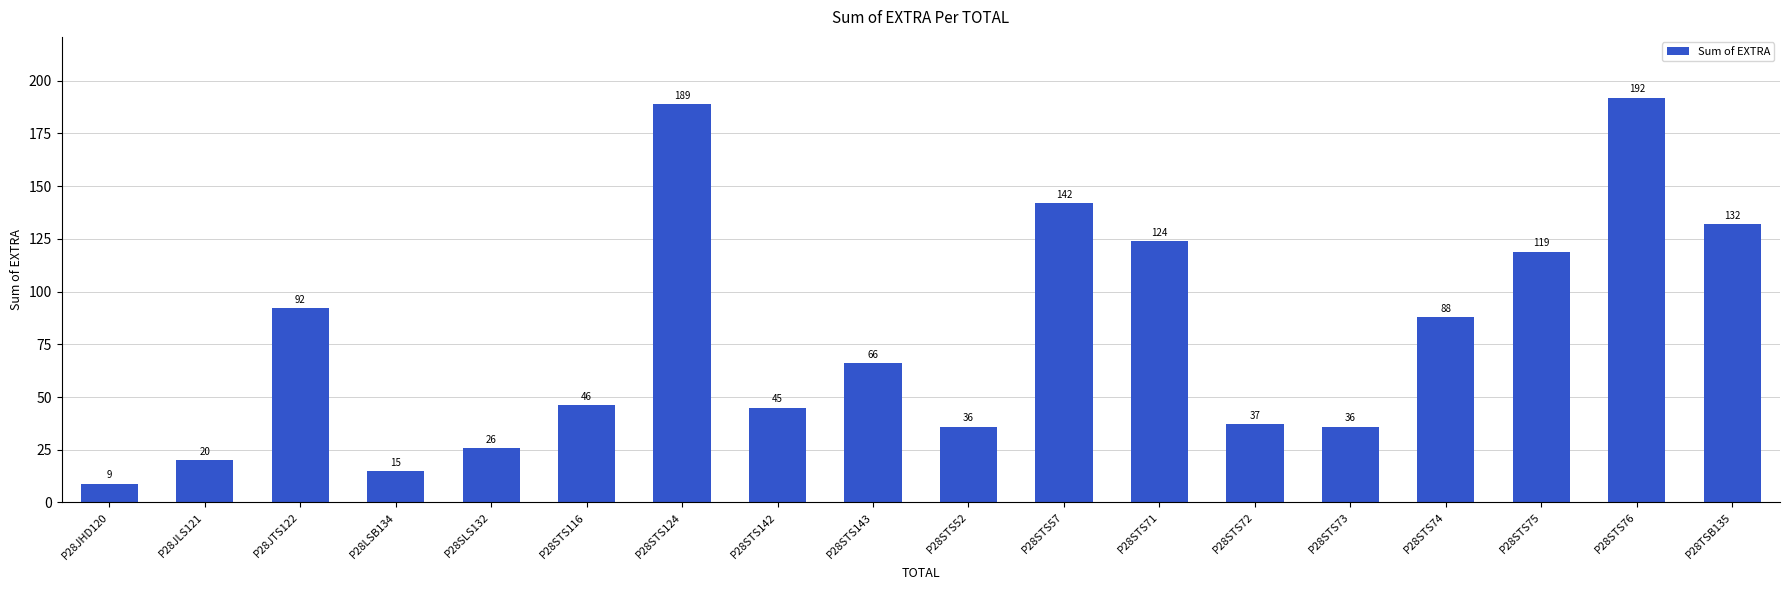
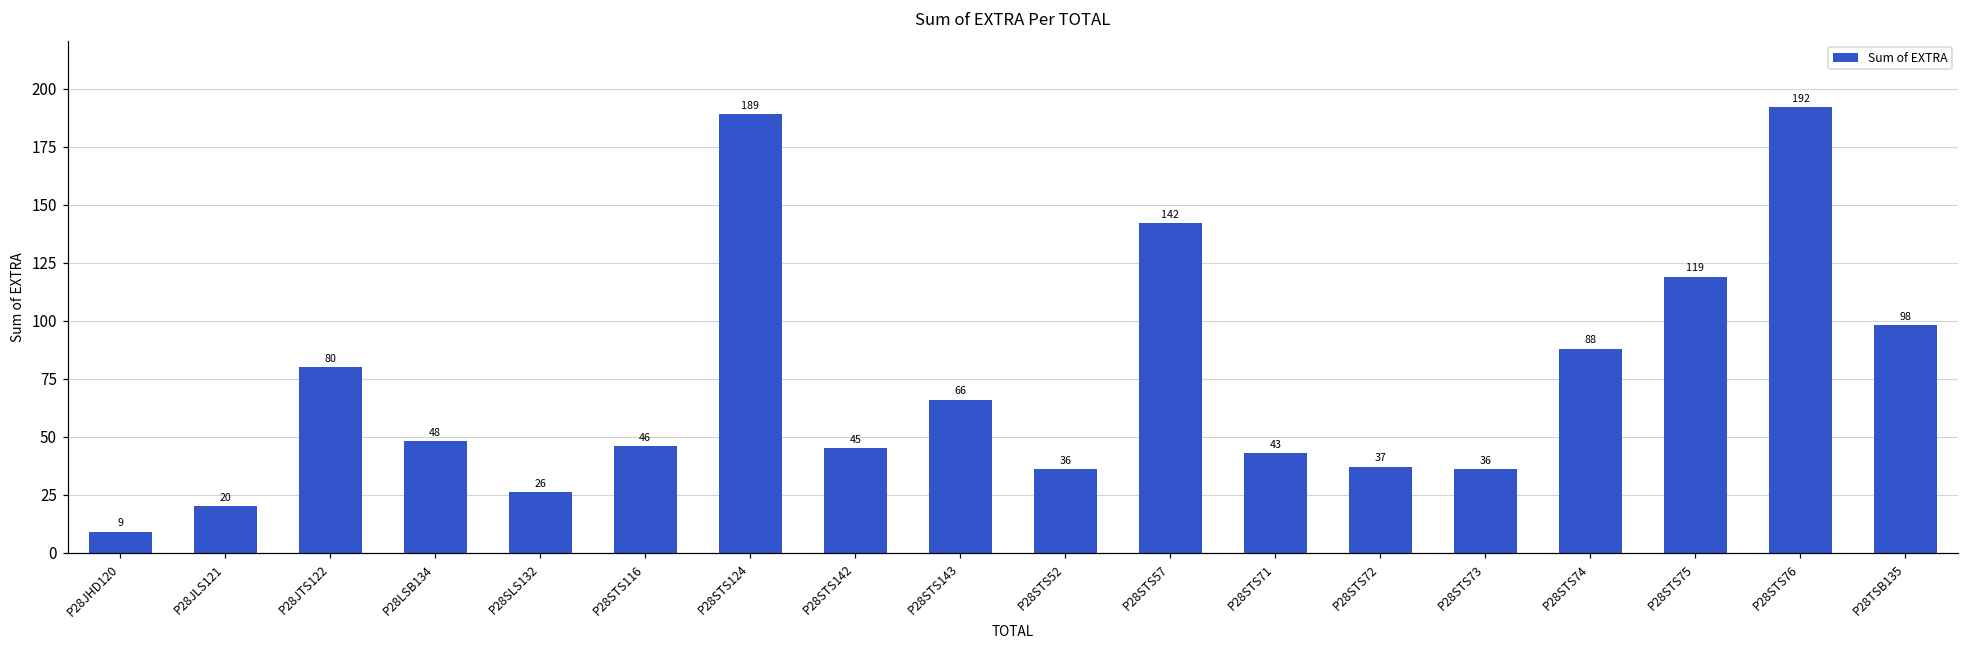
P28JTS122: 92 -> 80
P28LSB134: 15 -> 48
P28STS71: 124 -> 43
P28TSB135: 132 -> 98
